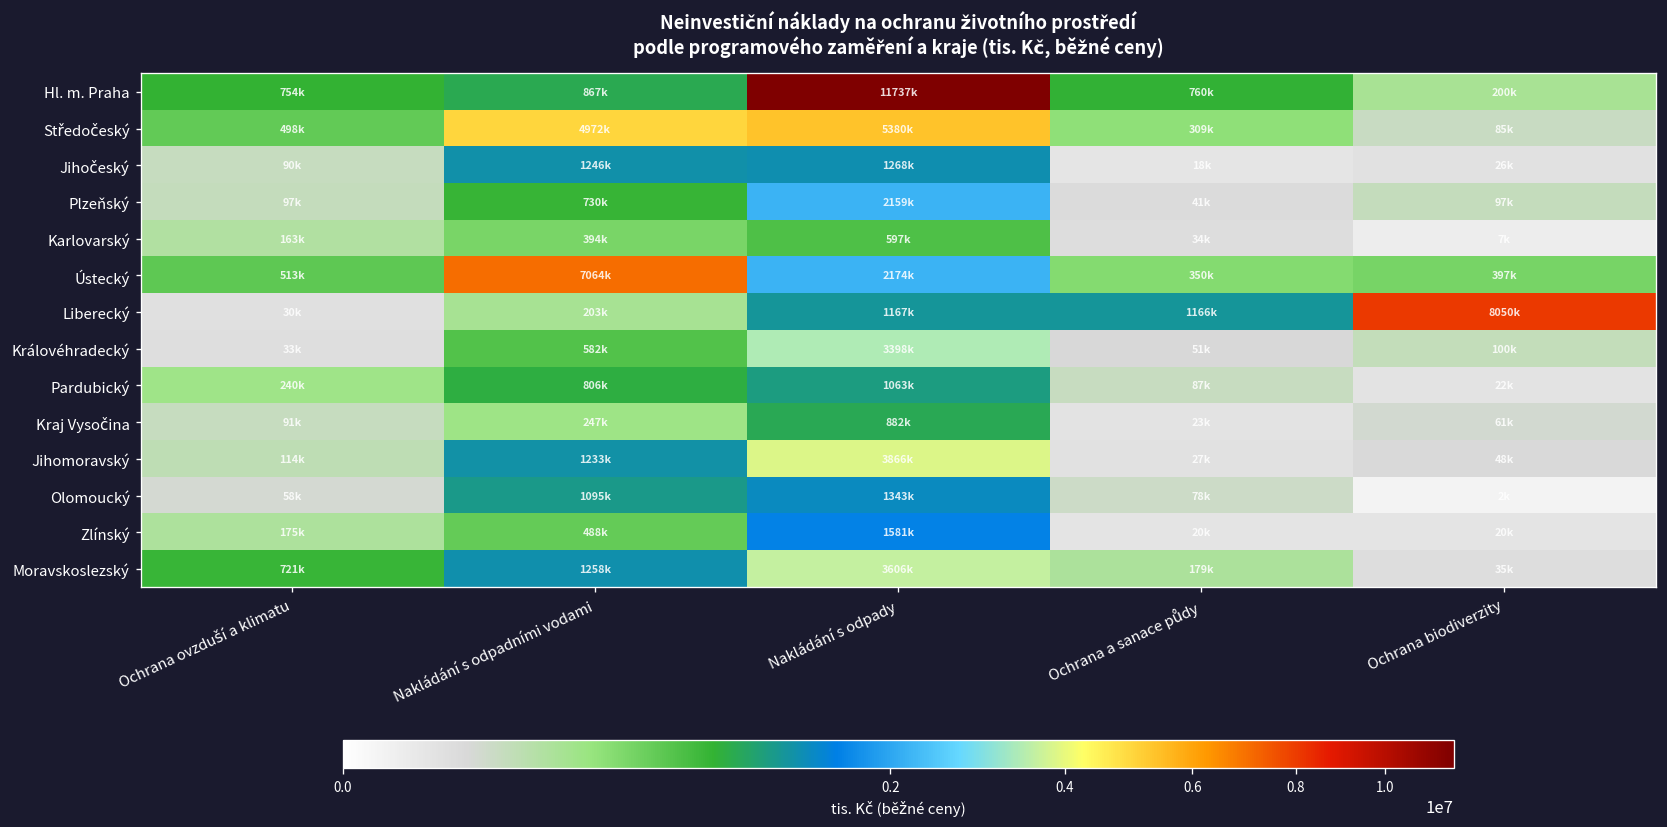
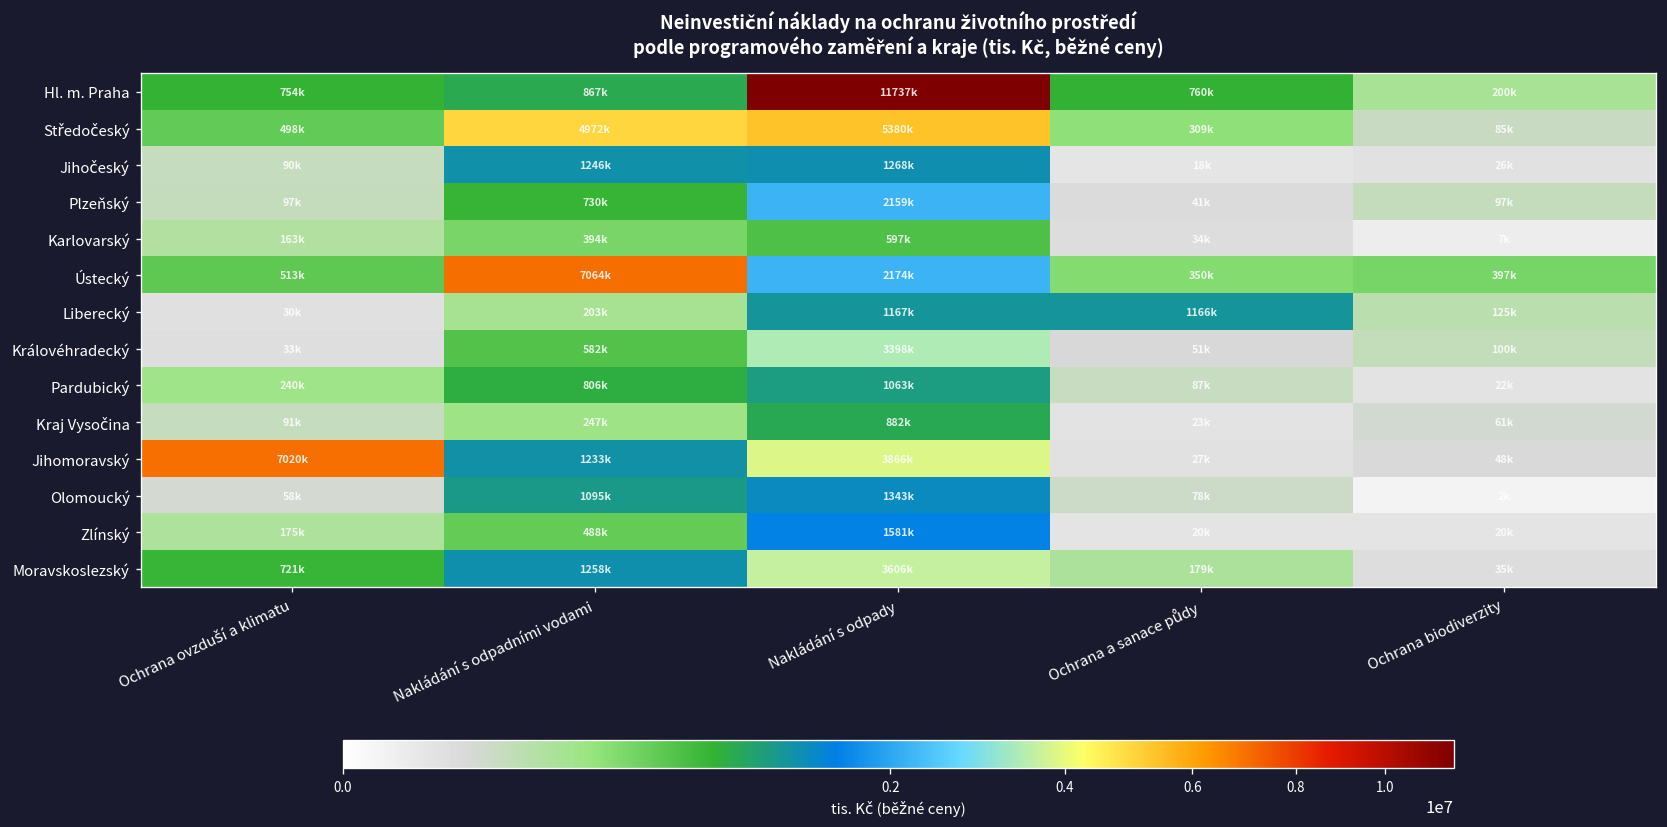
Liberecký, Ochrana biodiverzity: 8050k -> 125k
Jihomoravský, Ochrana ovzduší a klimatu: 114k -> 7020k
